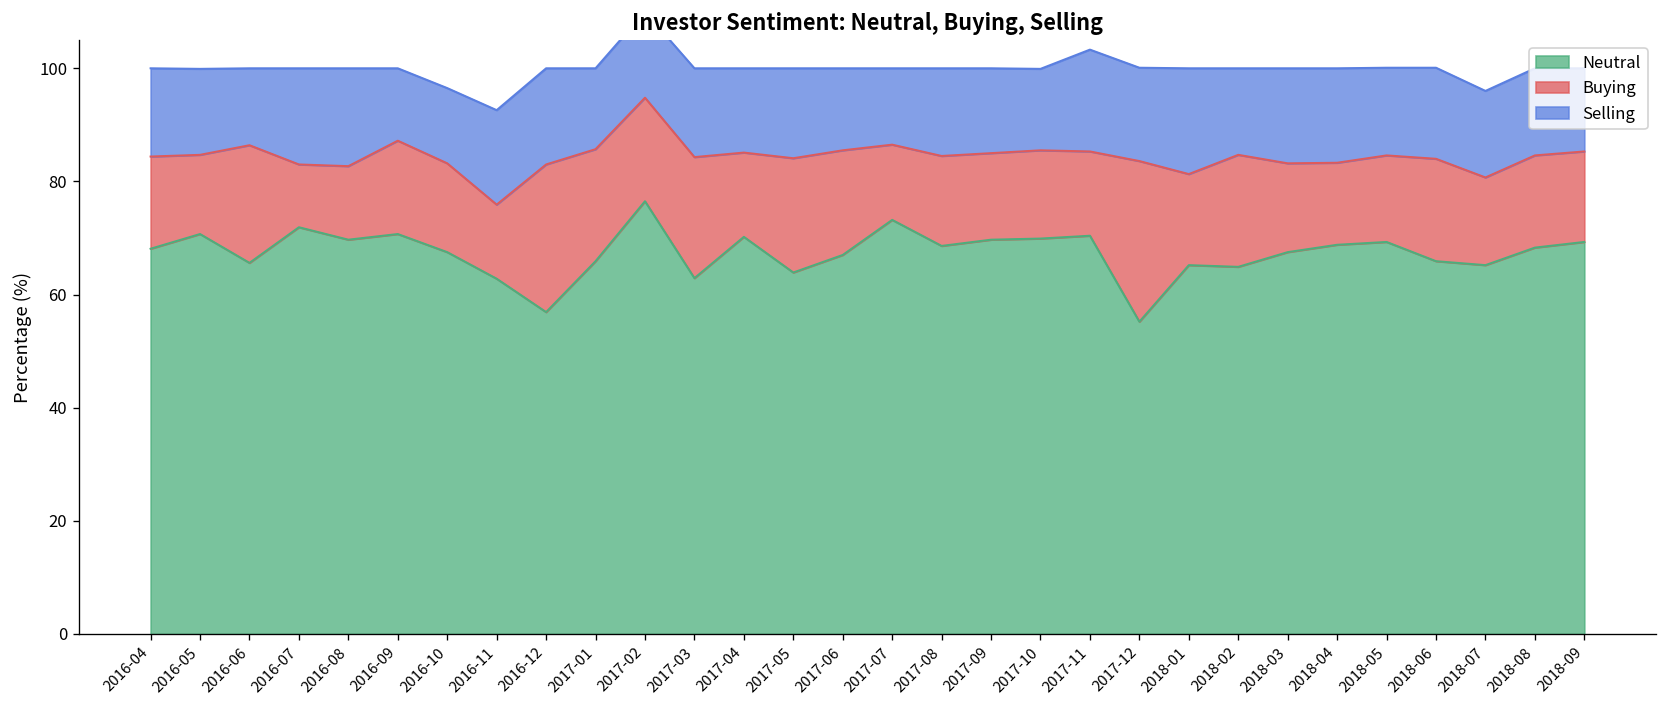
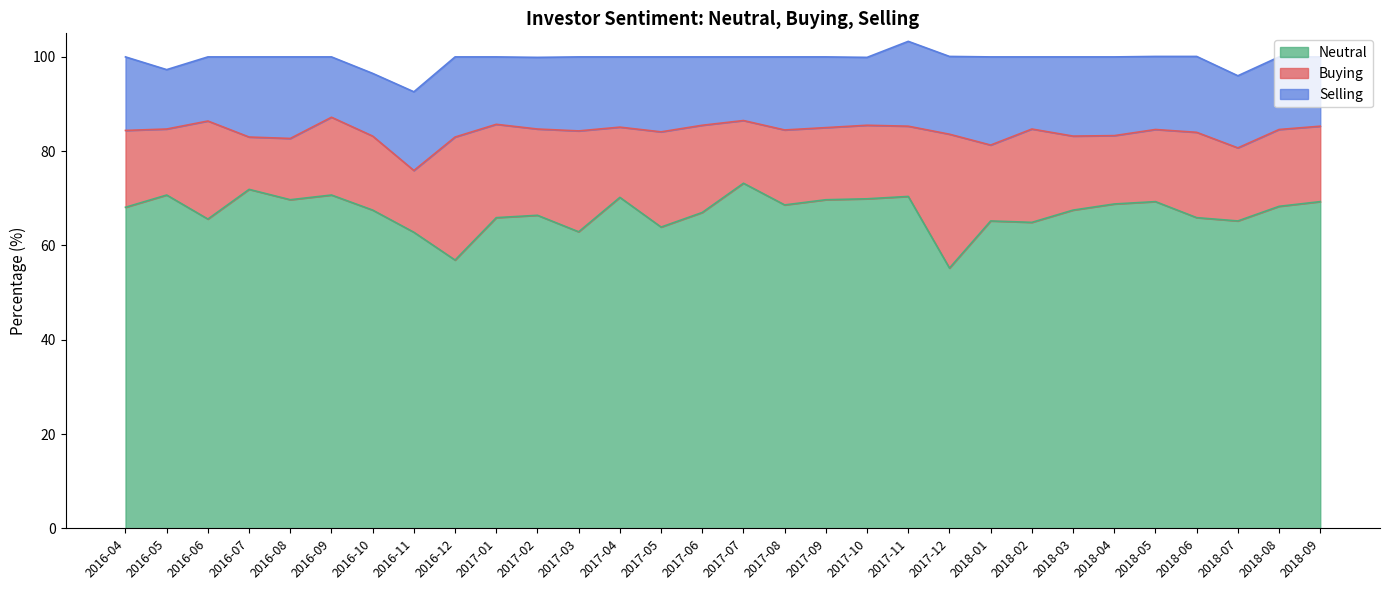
Selling, 2016-05: 15 -> 13
Neutral, 2017-02: 77 -> 66
